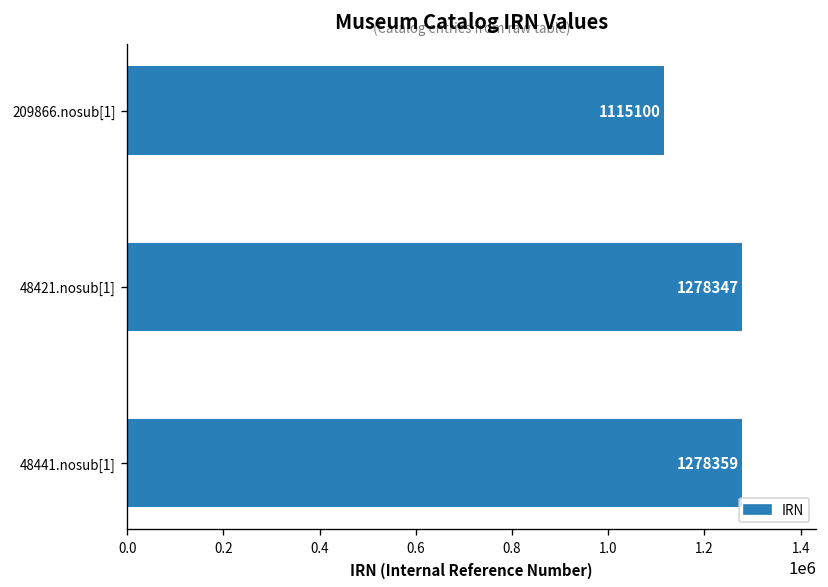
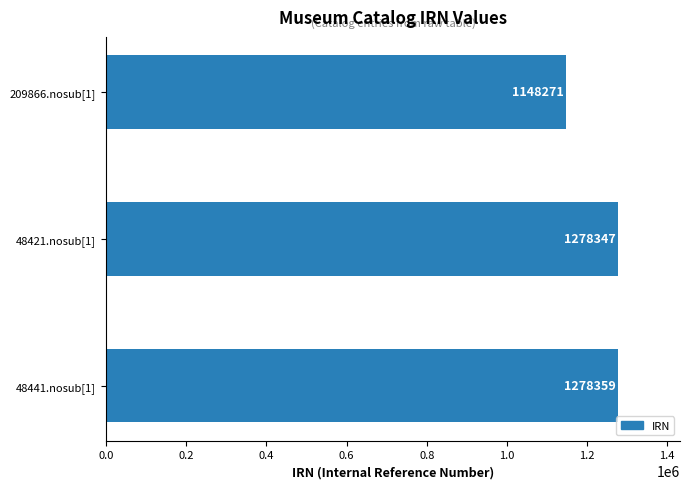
209866.nosub[1]: 1115100 -> 1148271
